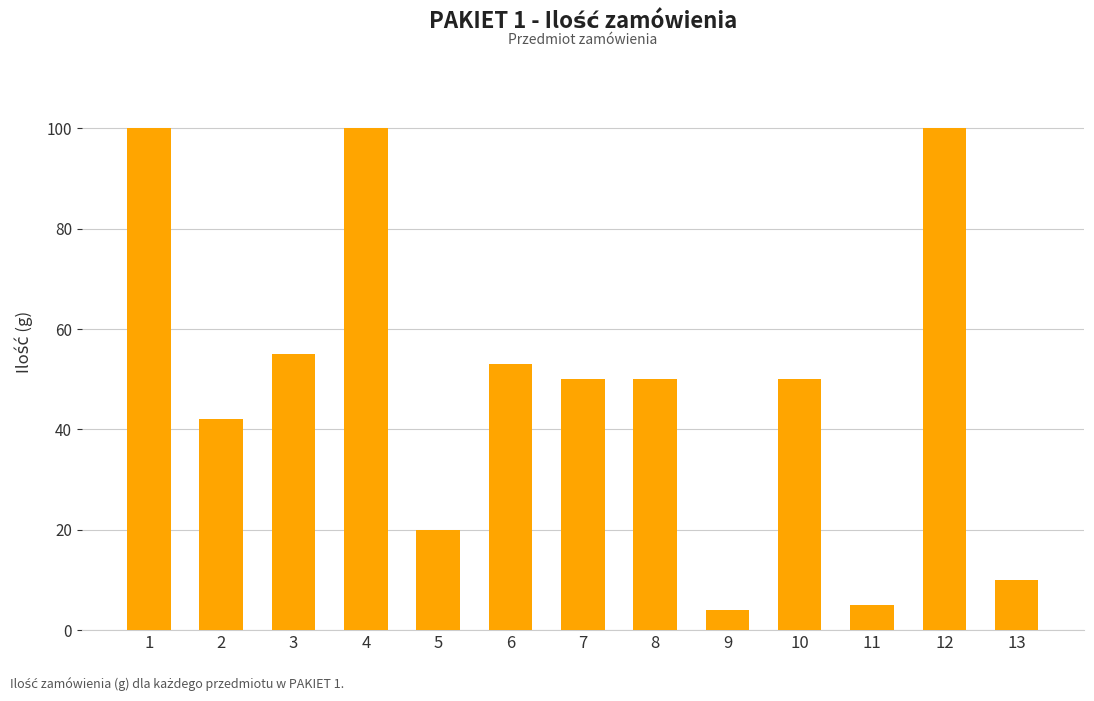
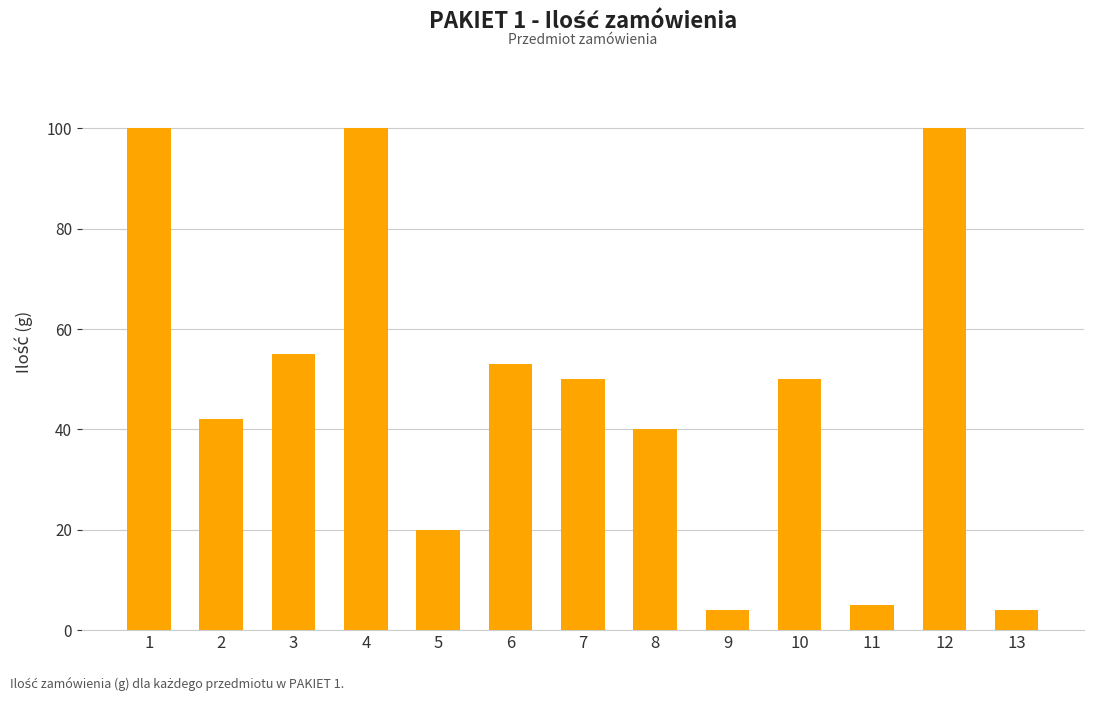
8: 50 -> 40
13: 10 -> 4
